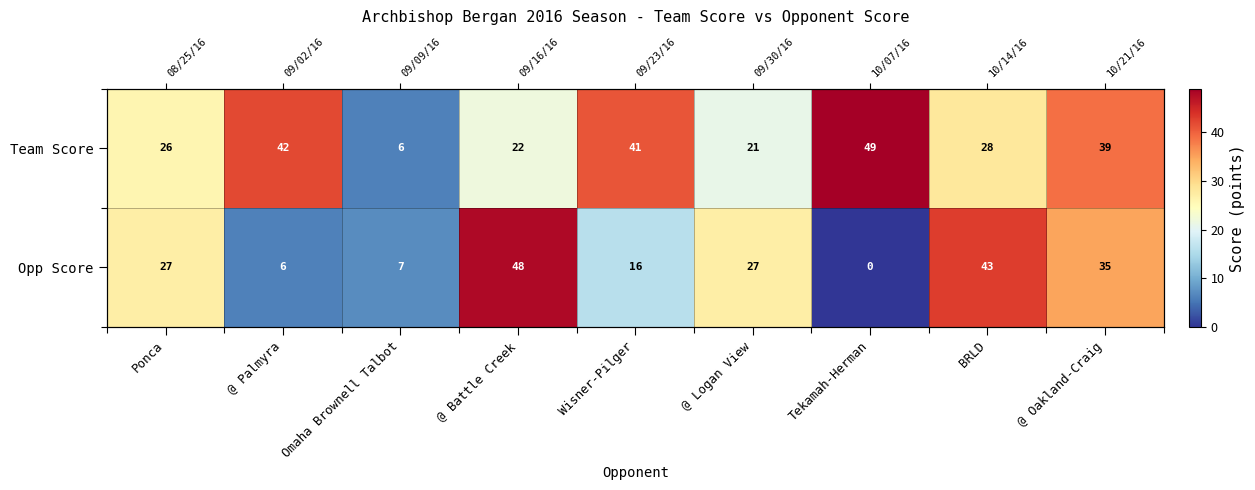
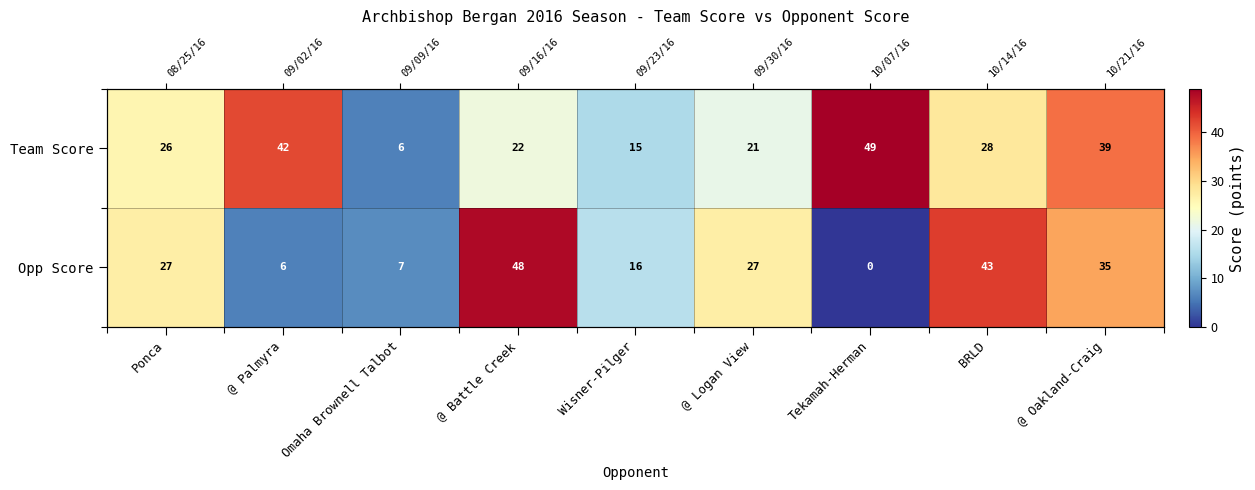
Team Score, Wisner-Pilger: 41 -> 15
